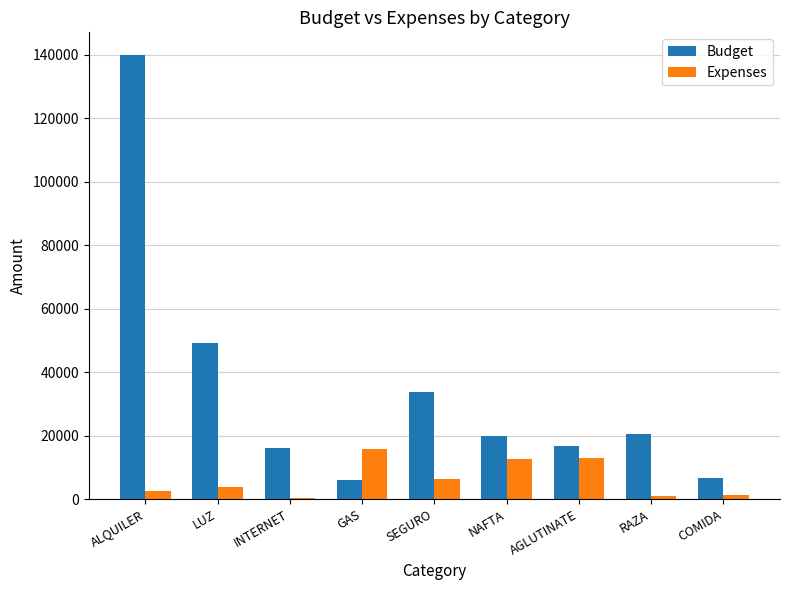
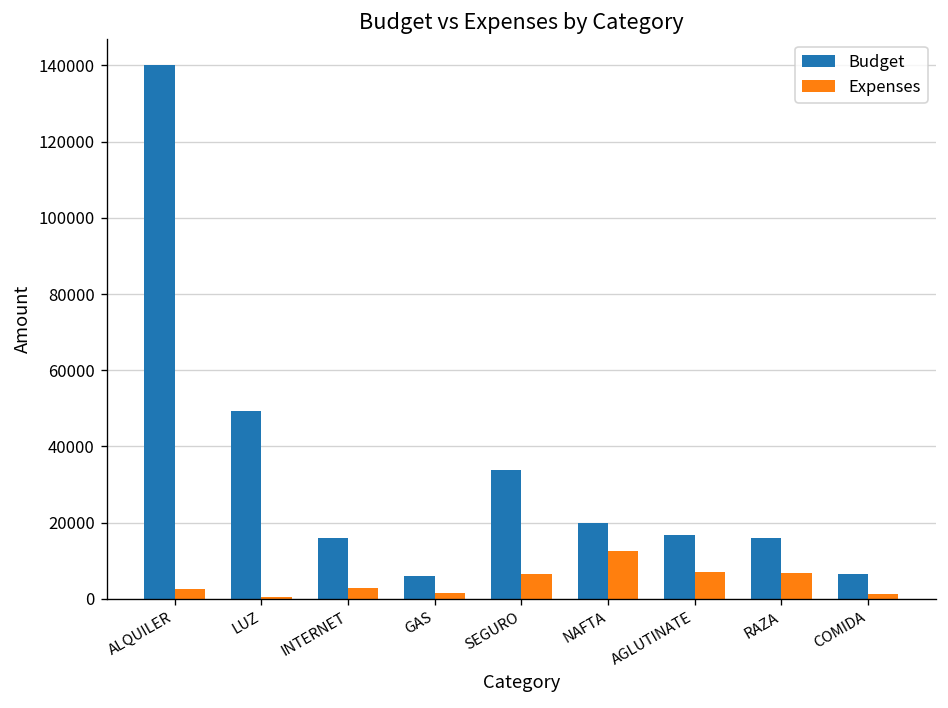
Expenses, LUZ: 4000 -> 1000
Expenses, INTERNET: 0 -> 3000
Expenses, GAS: 16000 -> 2000
Expenses, AGLUTINATE: 13000 -> 7000
Budget, RAZA: 21000 -> 16000
Expenses, RAZA: 1000 -> 7000
